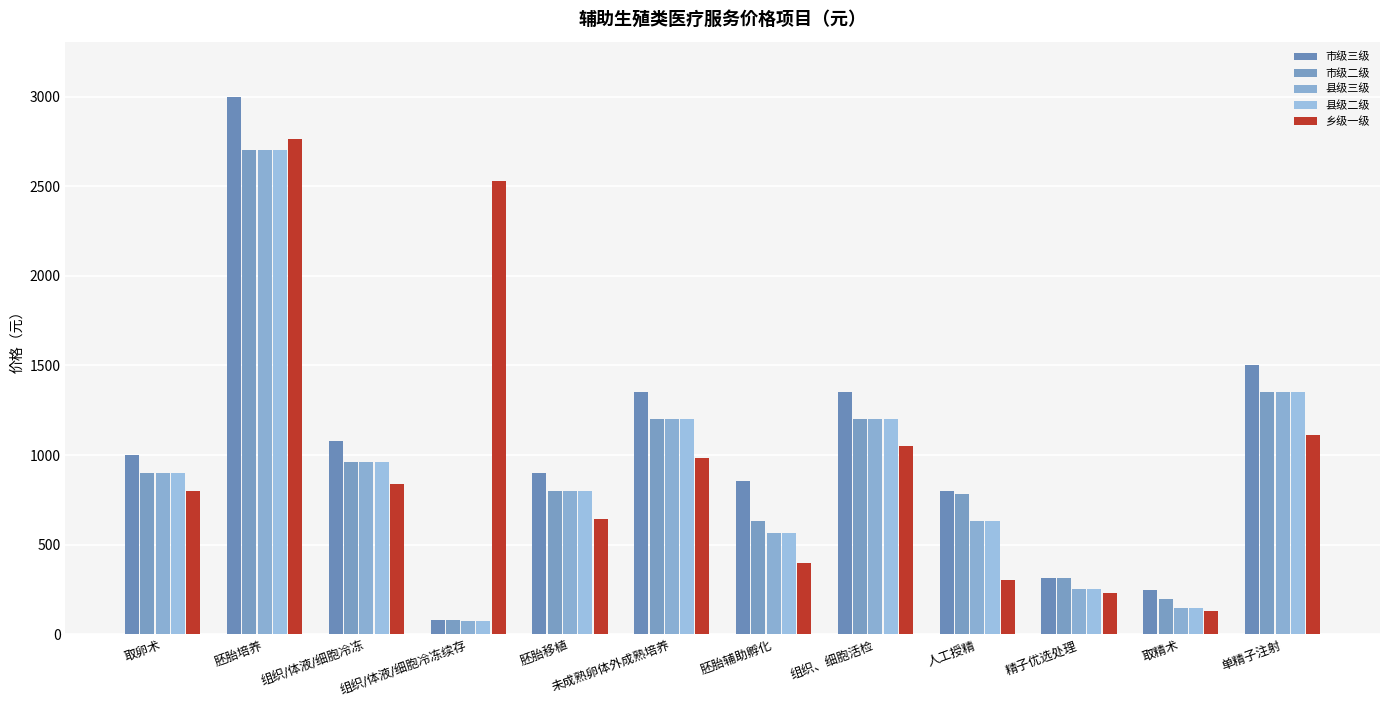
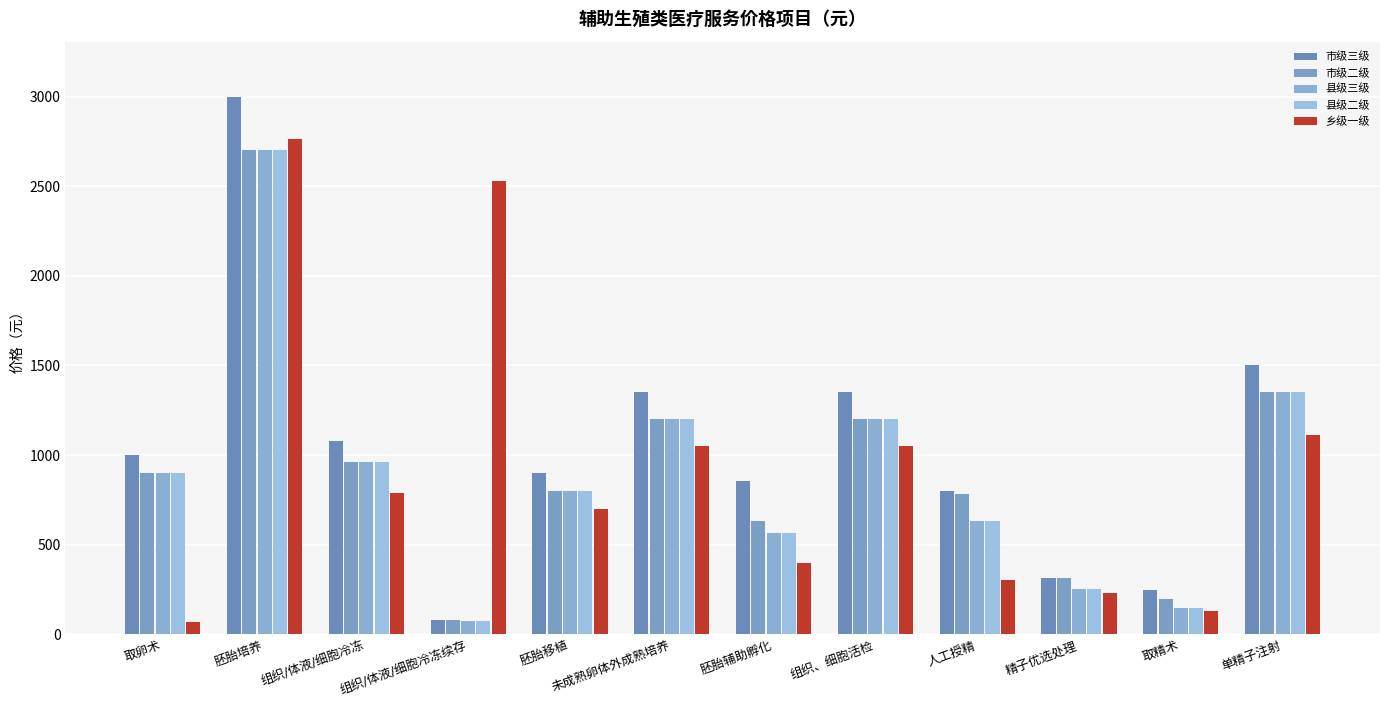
乡级一级, 取卵术: 800 -> 70
乡级一级, 组织/体液/细胞冷冻: 840 -> 790
乡级一级, 胚胎移植: 650 -> 700
乡级一级, 未成熟卵体外成熟培养: 980 -> 1050
